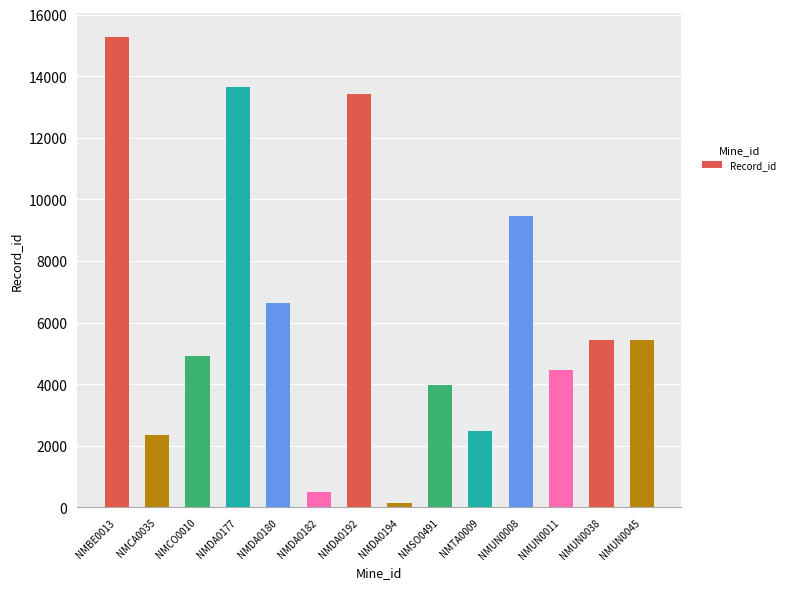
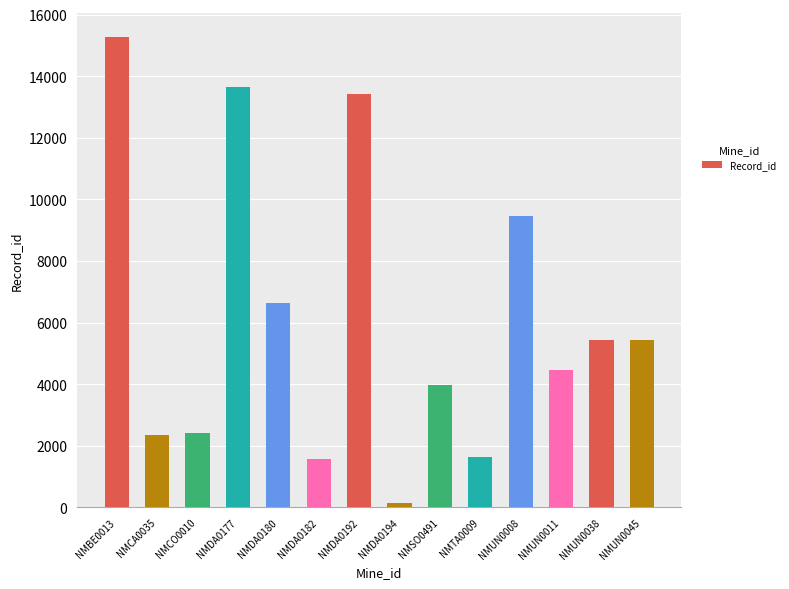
NMCO0010: 4900 -> 2400
NMDA0182: 500 -> 1600
NMTA0009: 2500 -> 1600
